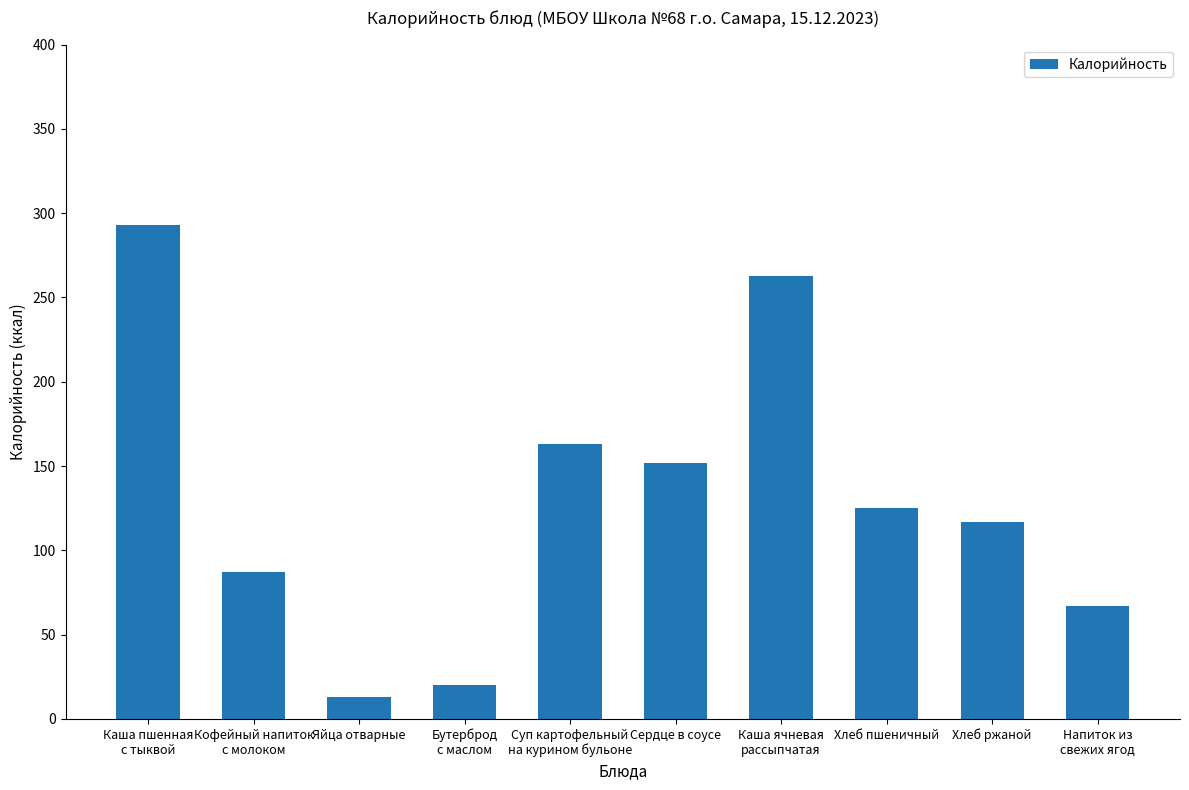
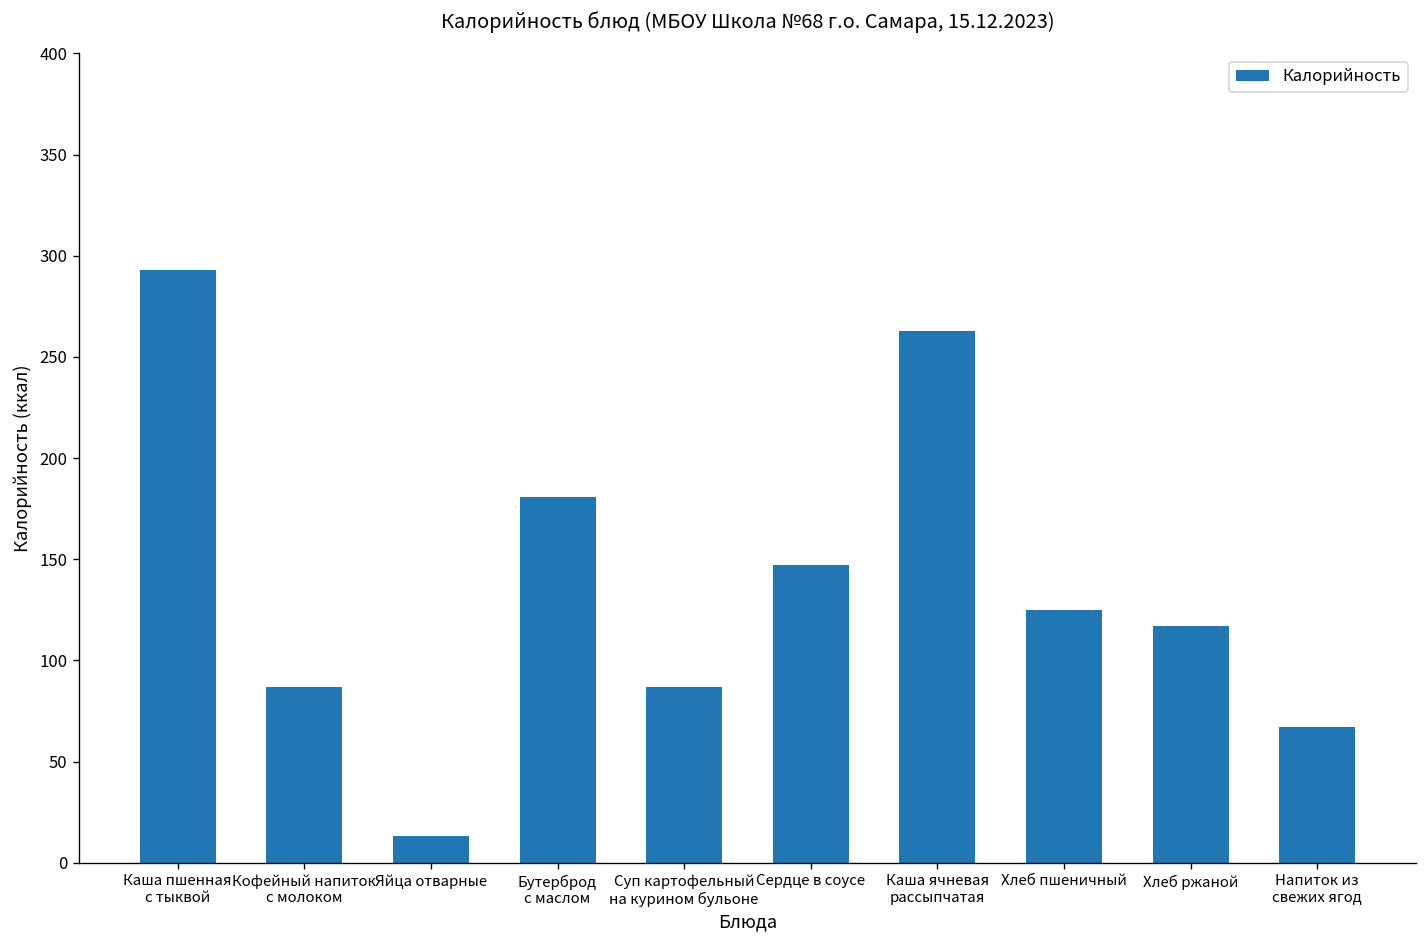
Бутерброд с маслом: 20 -> 181
Суп картофельный на курином бульоне: 163 -> 87
Сердце в соусе: 152 -> 147
